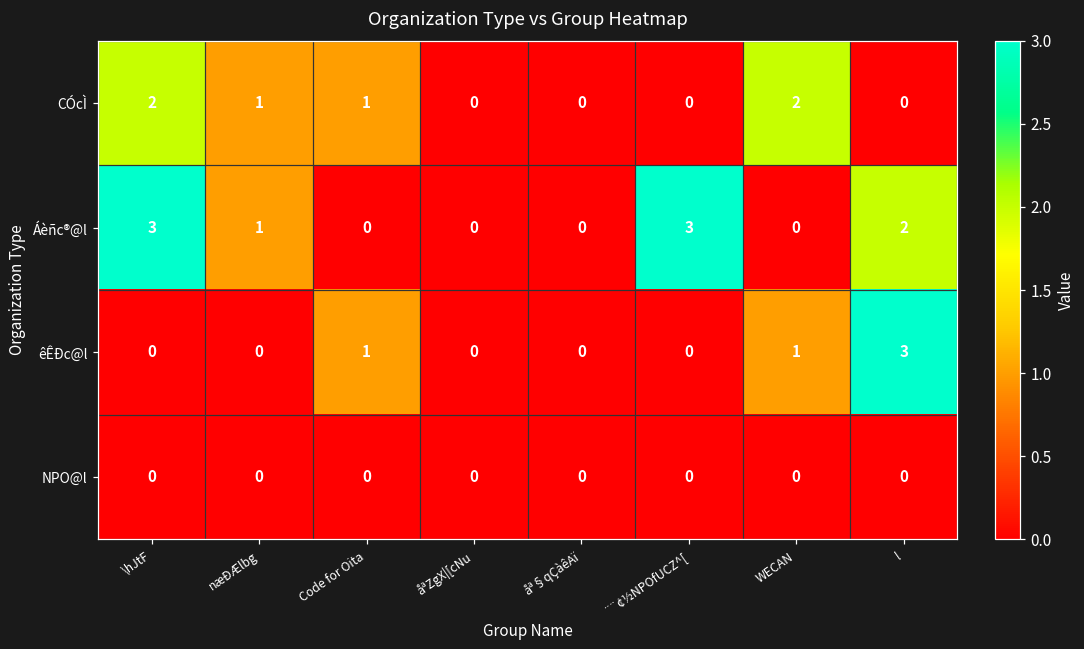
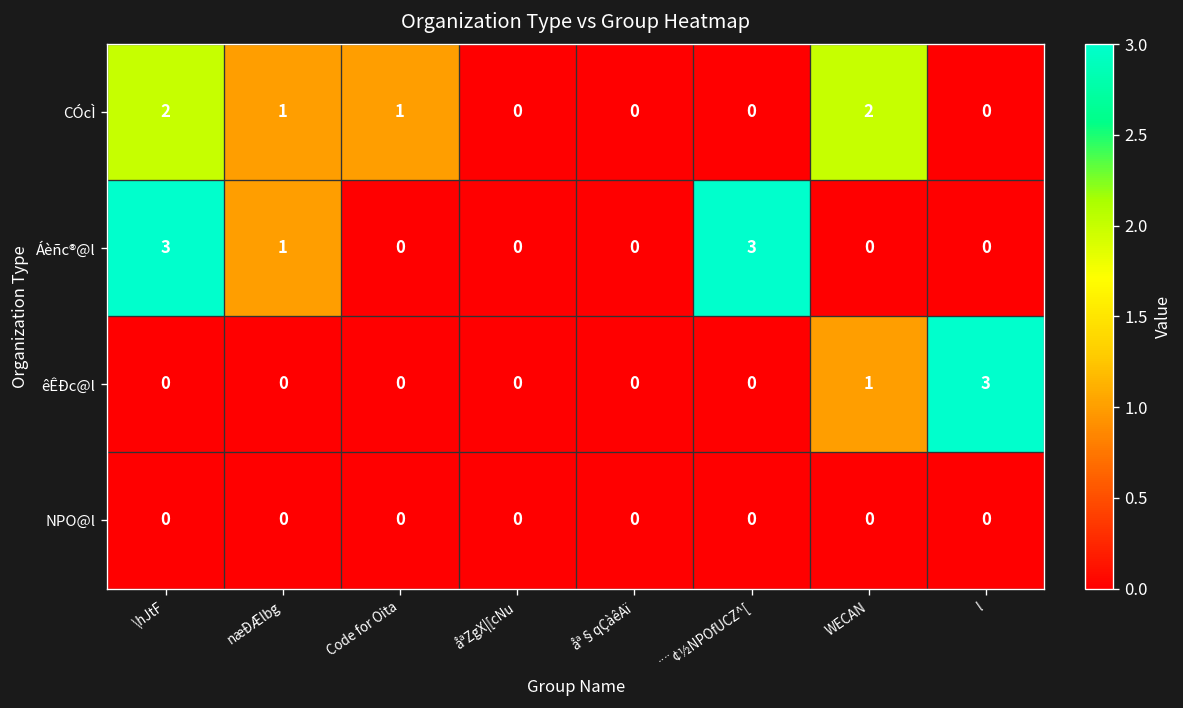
Áèñc®@l, l: 2 -> 0
êÊÐc@l, Code for Oita: 1 -> 0
